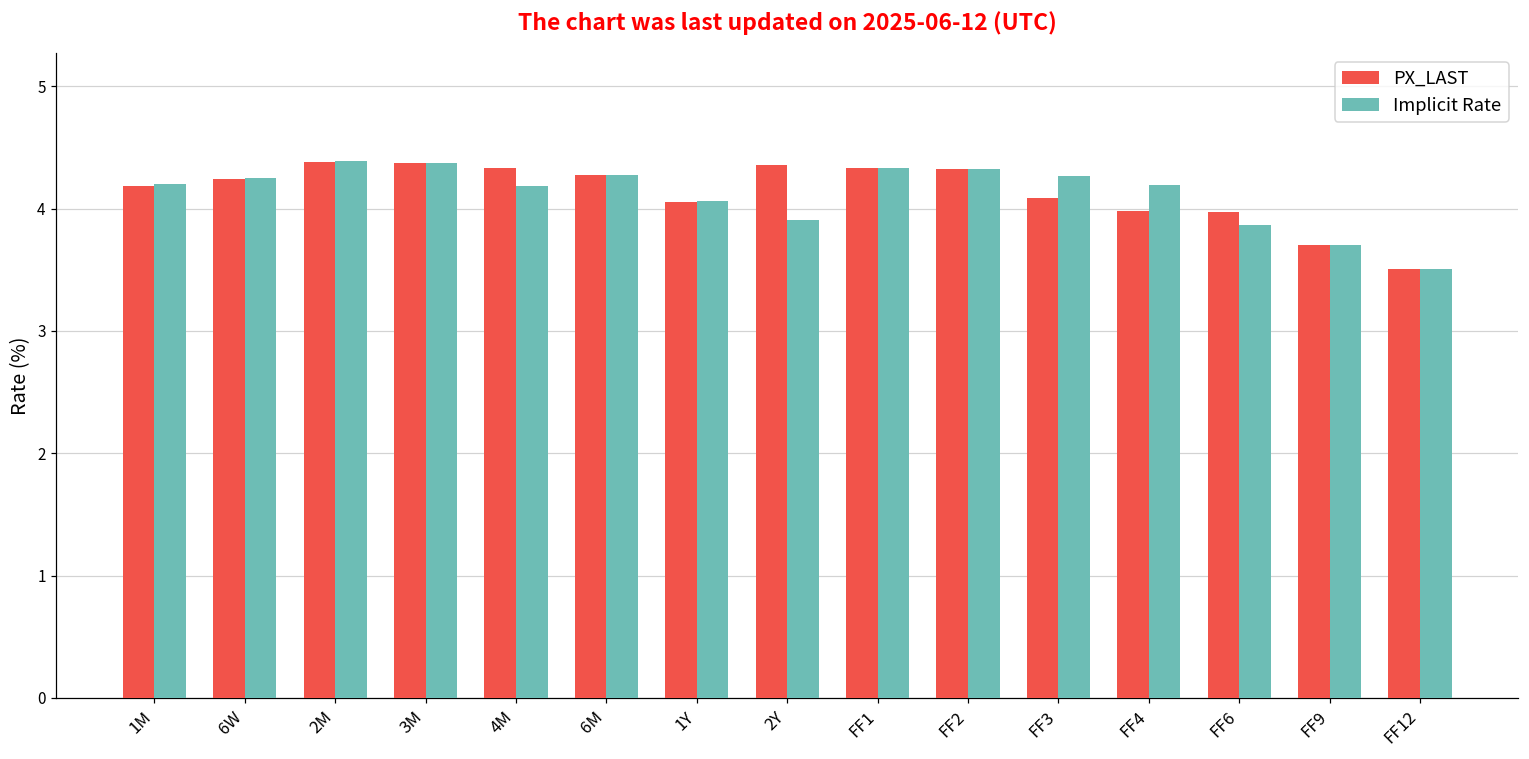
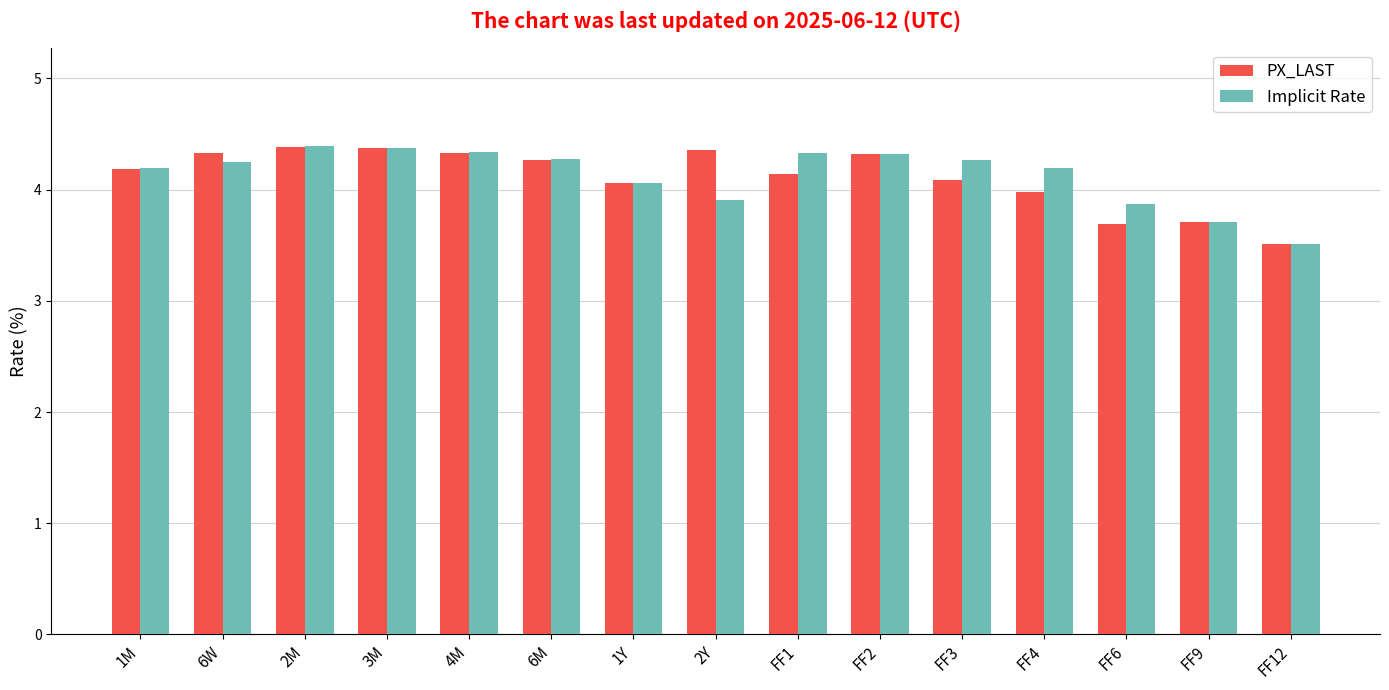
PX_LAST, 6W: 4.25 -> 4.33
Implicit Rate, 4M: 4.18 -> 4.34
PX_LAST, FF1: 4.33 -> 4.14
PX_LAST, FF6: 3.97 -> 3.69
